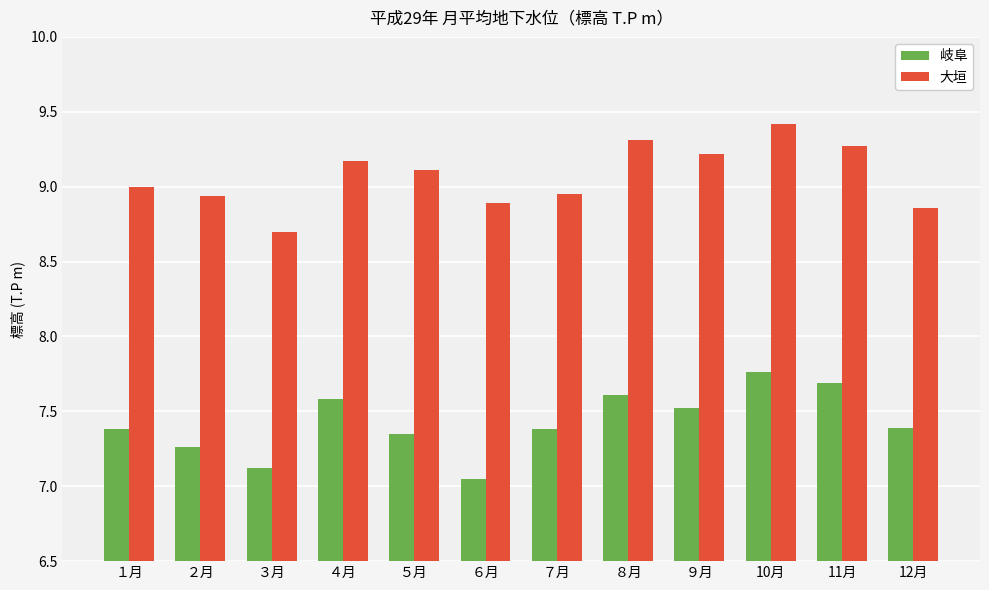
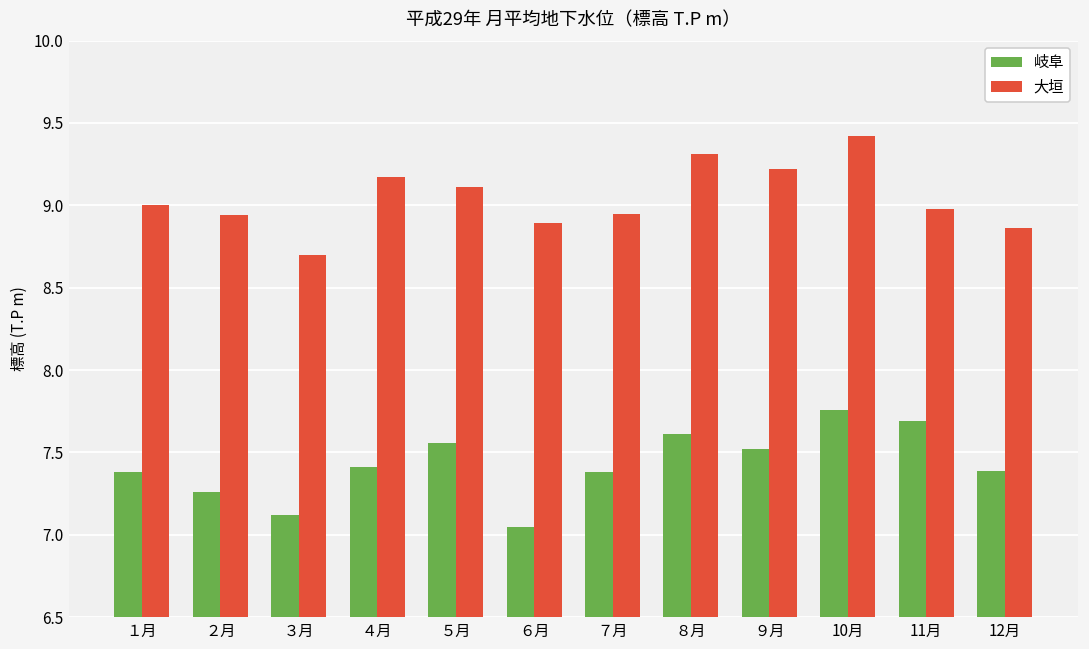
岐阜, ４月: 7.58 -> 7.41
岐阜, ５月: 7.35 -> 7.56
大垣, 11月: 9.27 -> 8.98
